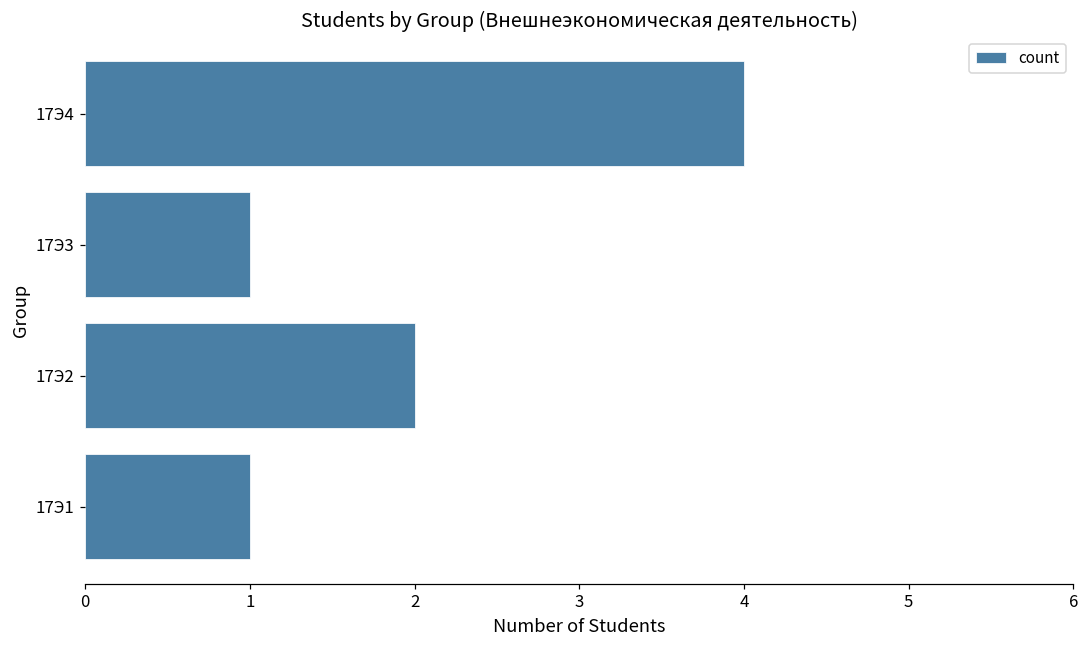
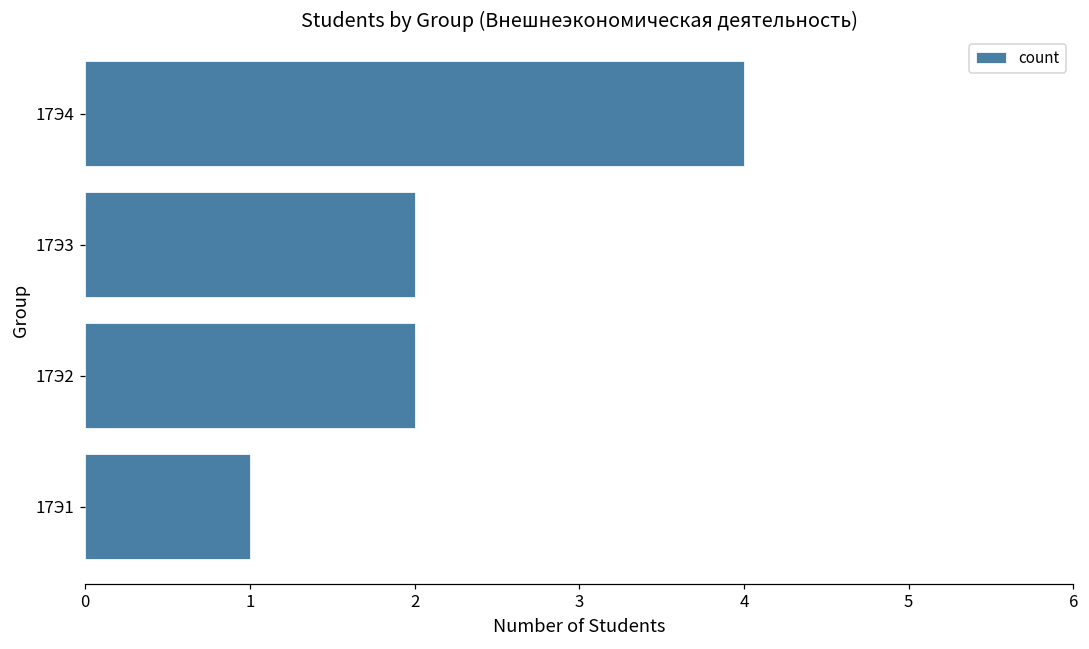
17Э3: 1 -> 2
